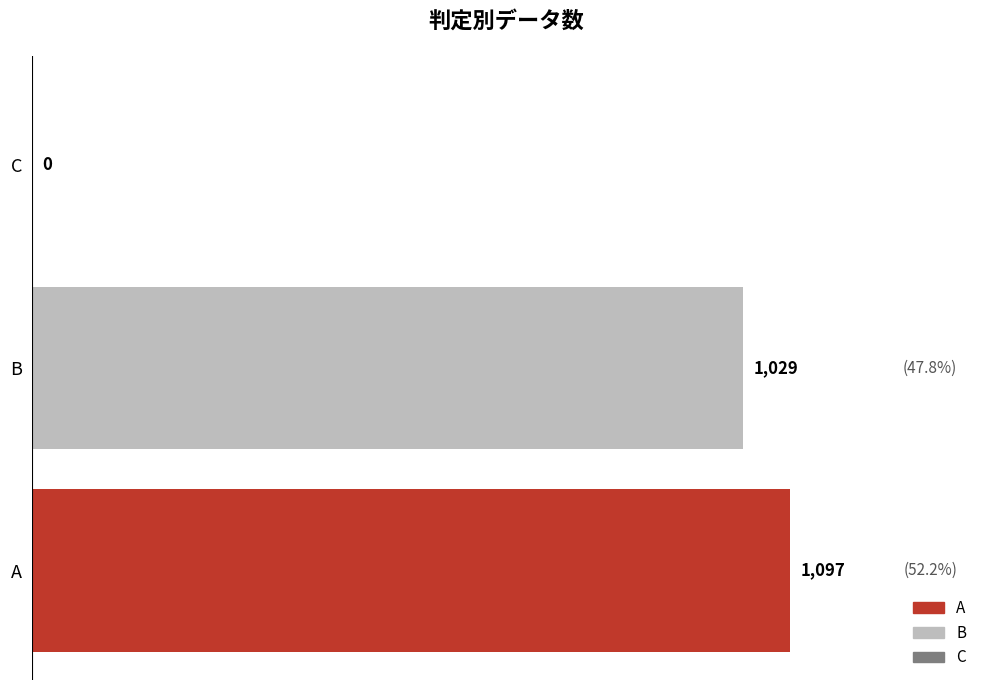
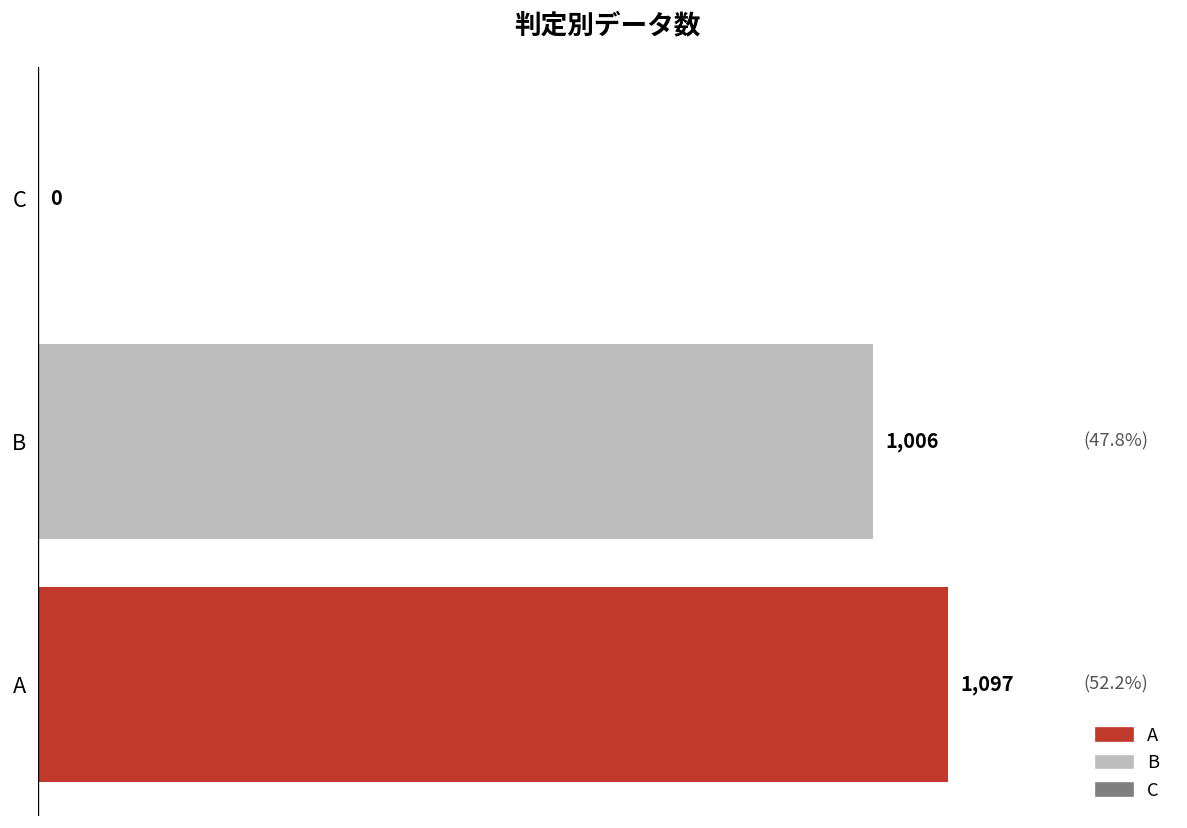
B: 1,029 -> 1,006
